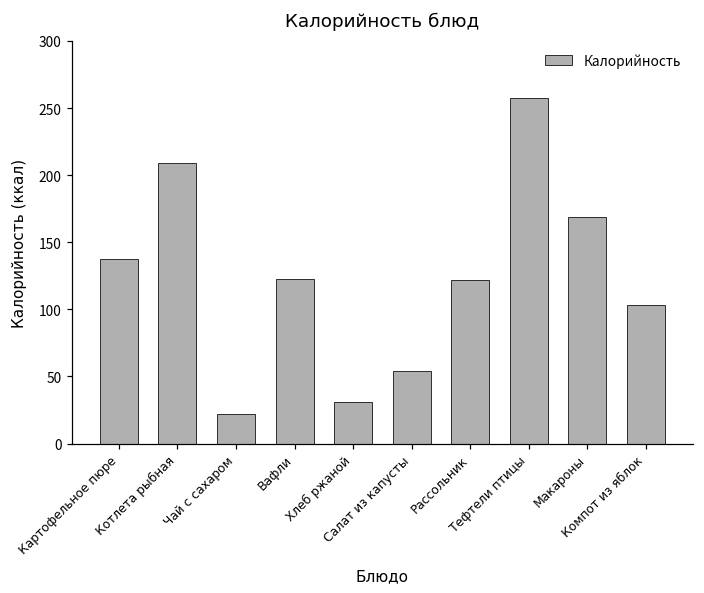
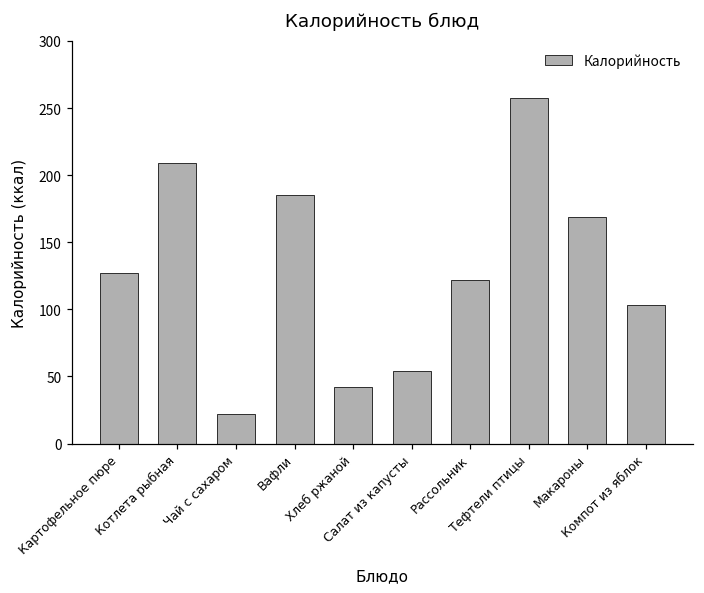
Картофельное пюре: 137 -> 127
Вафли: 122 -> 186
Хлеб ржаной: 31 -> 42
